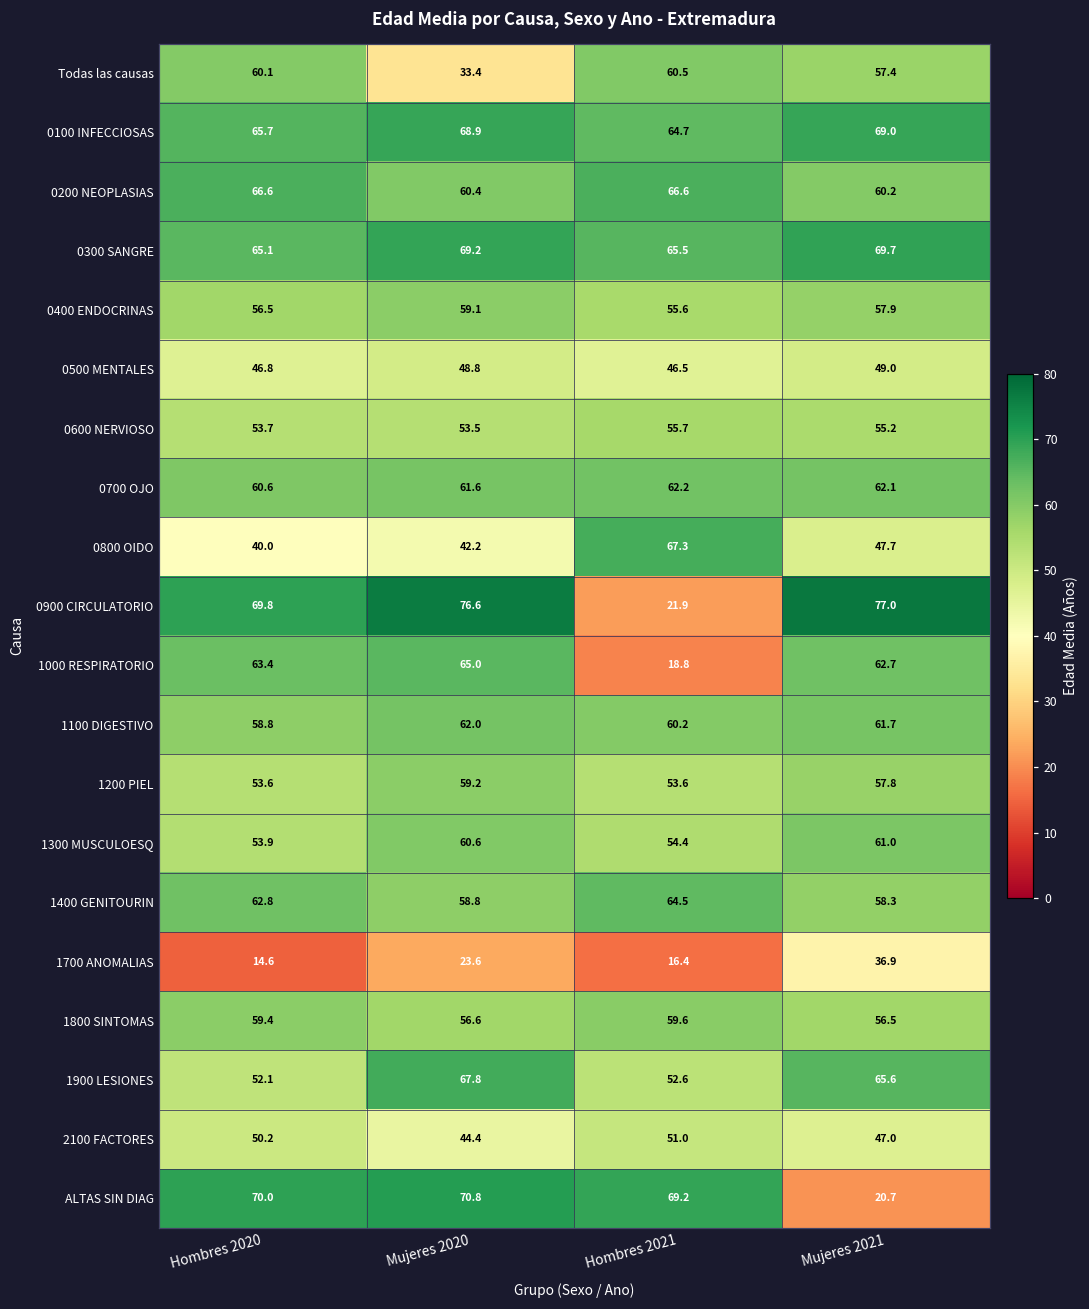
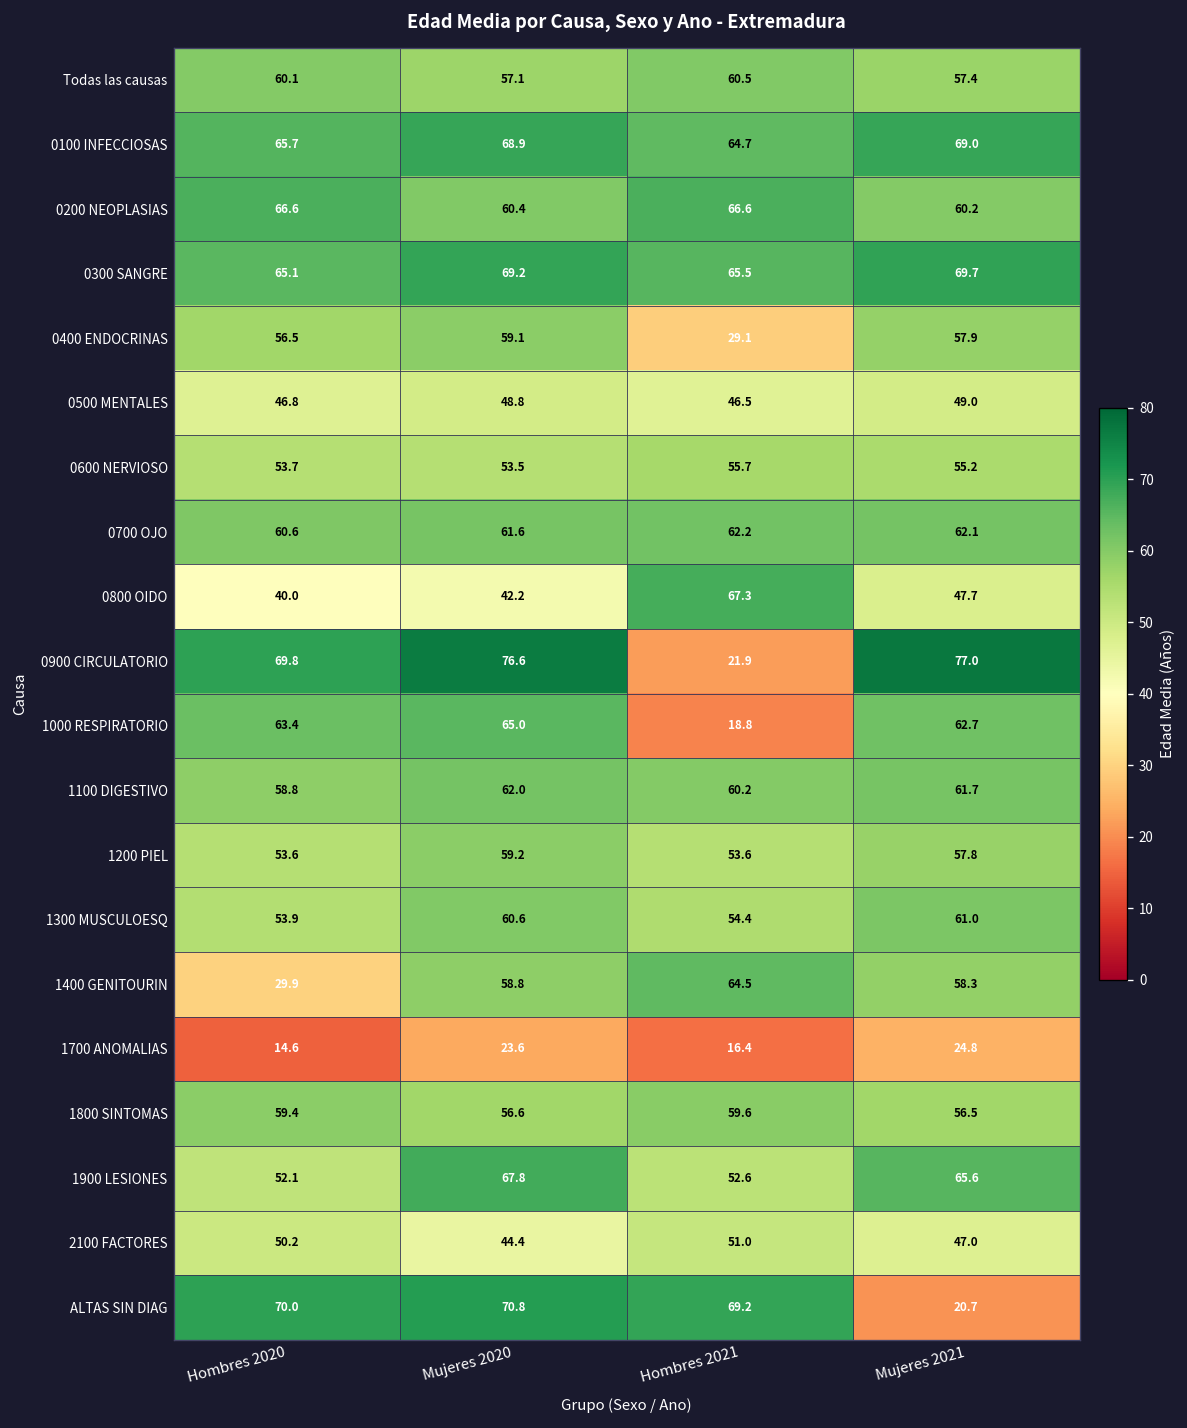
Todas las causas, Mujeres 2020: 33.4 -> 57.1
0400 ENDOCRINAS, Hombres 2021: 55.6 -> 29.1
1400 GENITOURIN, Hombres 2020: 62.8 -> 29.9
1700 ANOMALIAS, Mujeres 2021: 36.9 -> 24.8
